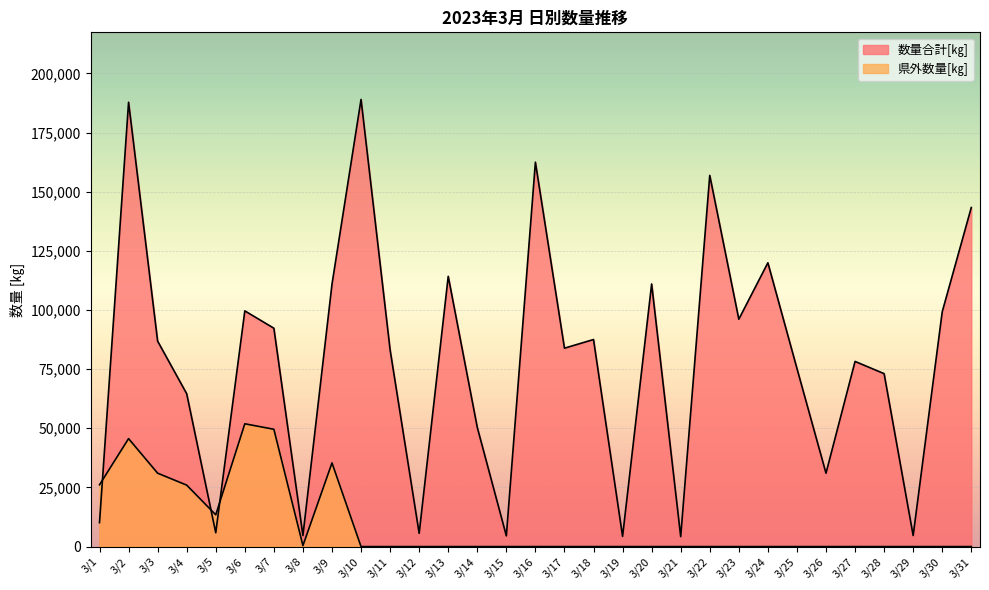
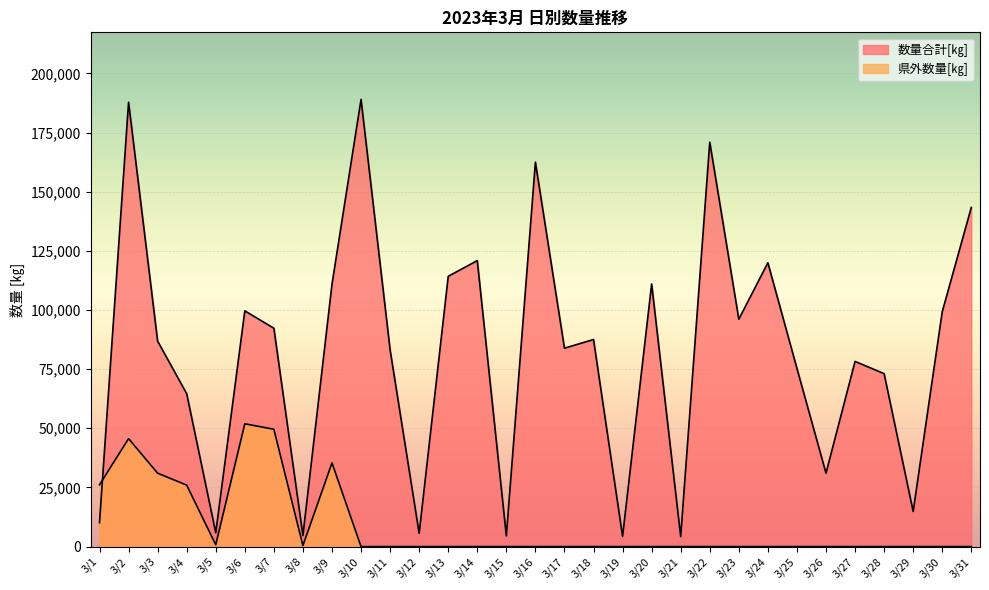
県外数量[㎏], 3/5: 13,000 -> 1,000
数量合計[㎏], 3/14: 50,000 -> 121,000
数量合計[㎏], 3/22: 157,000 -> 171,000
数量合計[㎏], 3/29: 5,000 -> 15,000
